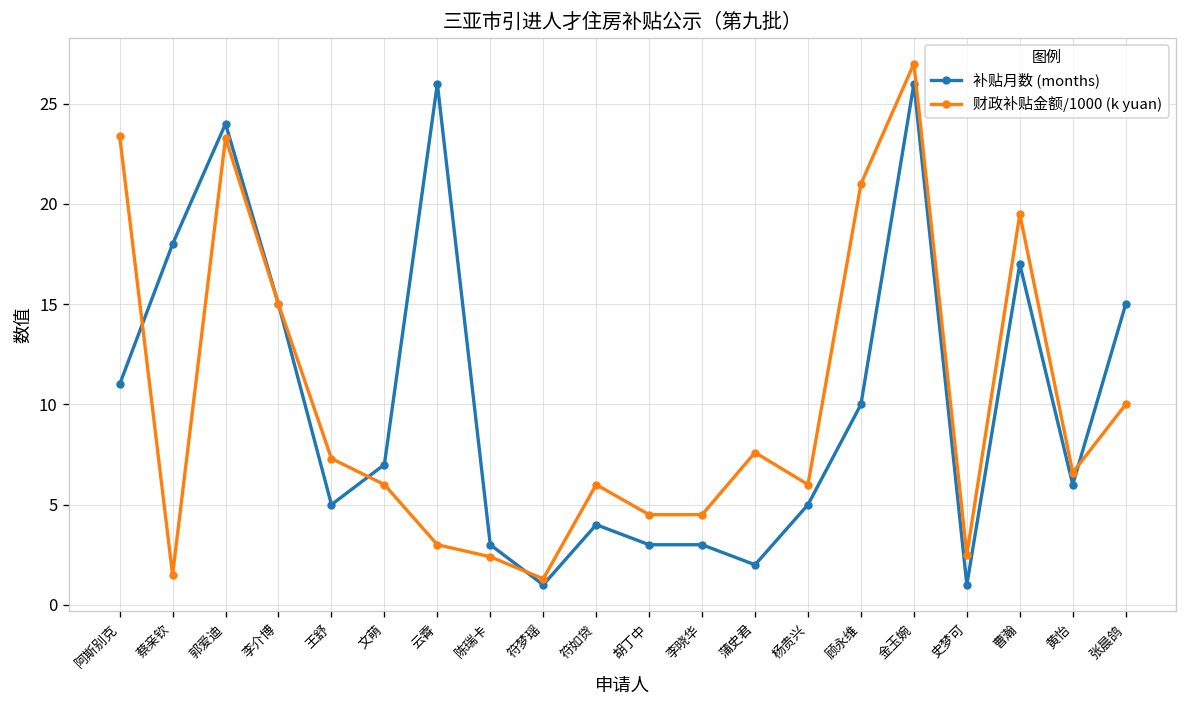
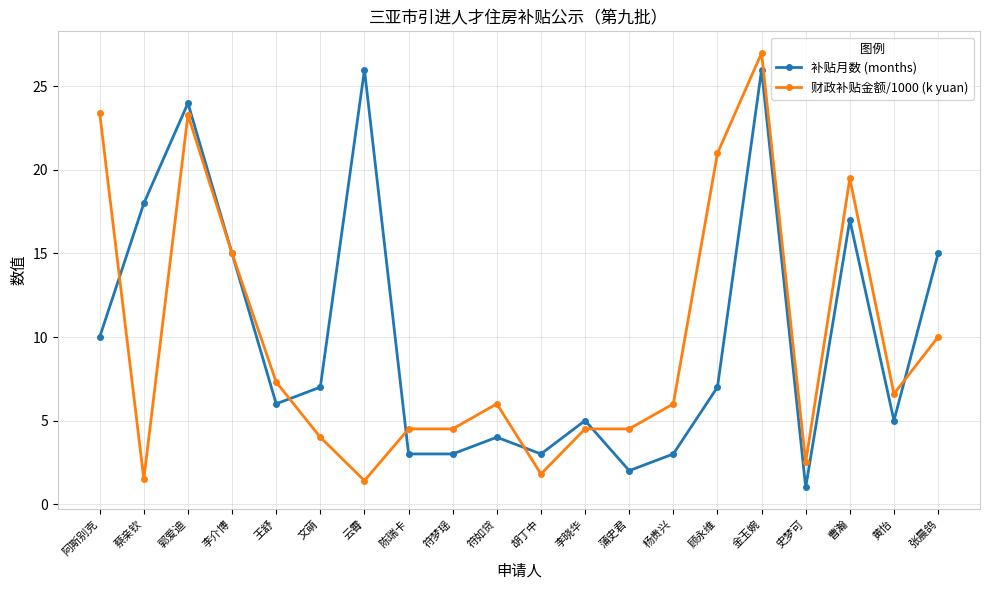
补贴月数 (months), 阿斯别克: 11 -> 10
补贴月数 (months), 王舒: 5 -> 6
财政补贴金额/1000 (k yuan), 文萌: 6 -> 4
财政补贴金额/1000 (k yuan), 云霄: 3.0 -> 1.4
财政补贴金额/1000 (k yuan), 陈瑞卡: 2.4 -> 4.5
补贴月数 (months), 符梦瑶: 1 -> 3
财政补贴金额/1000 (k yuan), 符梦瑶: 1.3 -> 4.5
财政补贴金额/1000 (k yuan), 胡丁中: 4.5 -> 1.8
补贴月数 (months), 李晓华: 3 -> 5
财政补贴金额/1000 (k yuan), 蒲史君: 7.6 -> 4.5
补贴月数 (months), 杨贵兴: 5 -> 3
补贴月数 (months), 顾永维: 10 -> 7
补贴月数 (months), 黄怡: 6 -> 5
